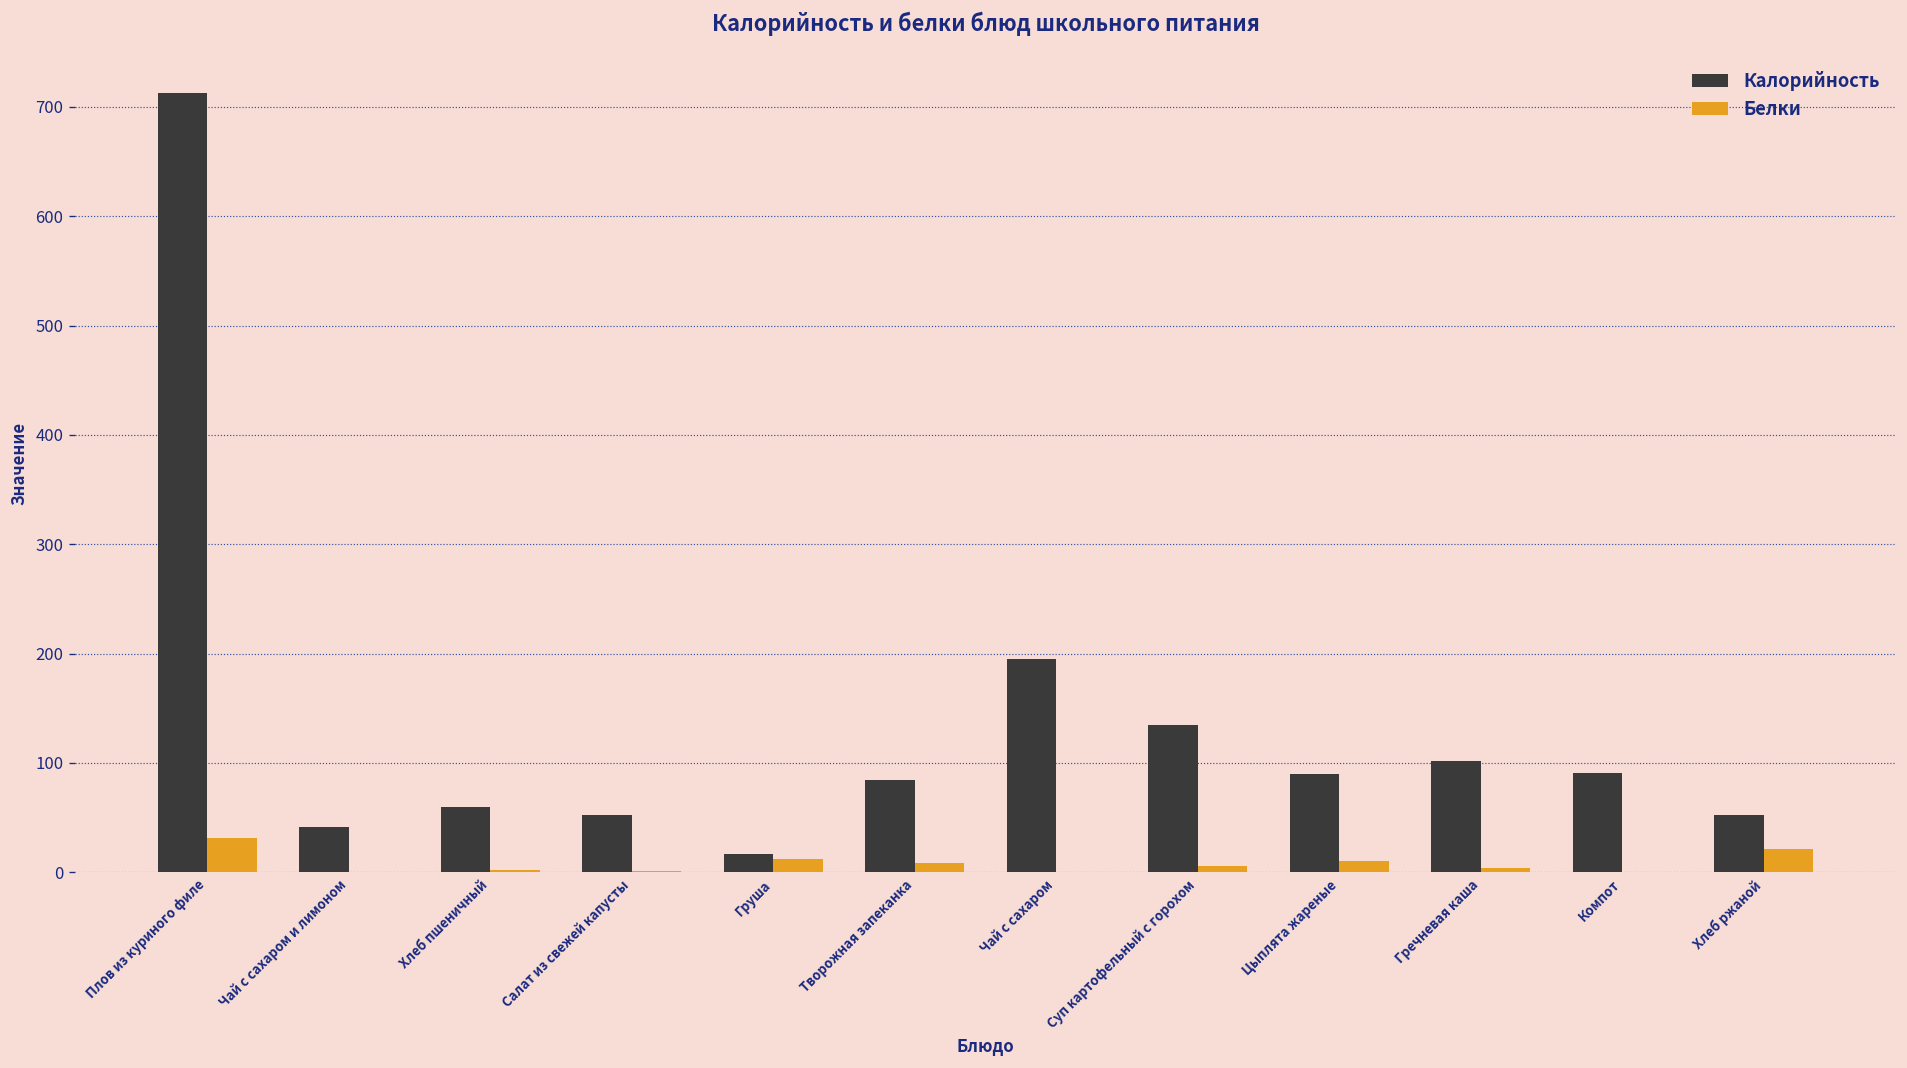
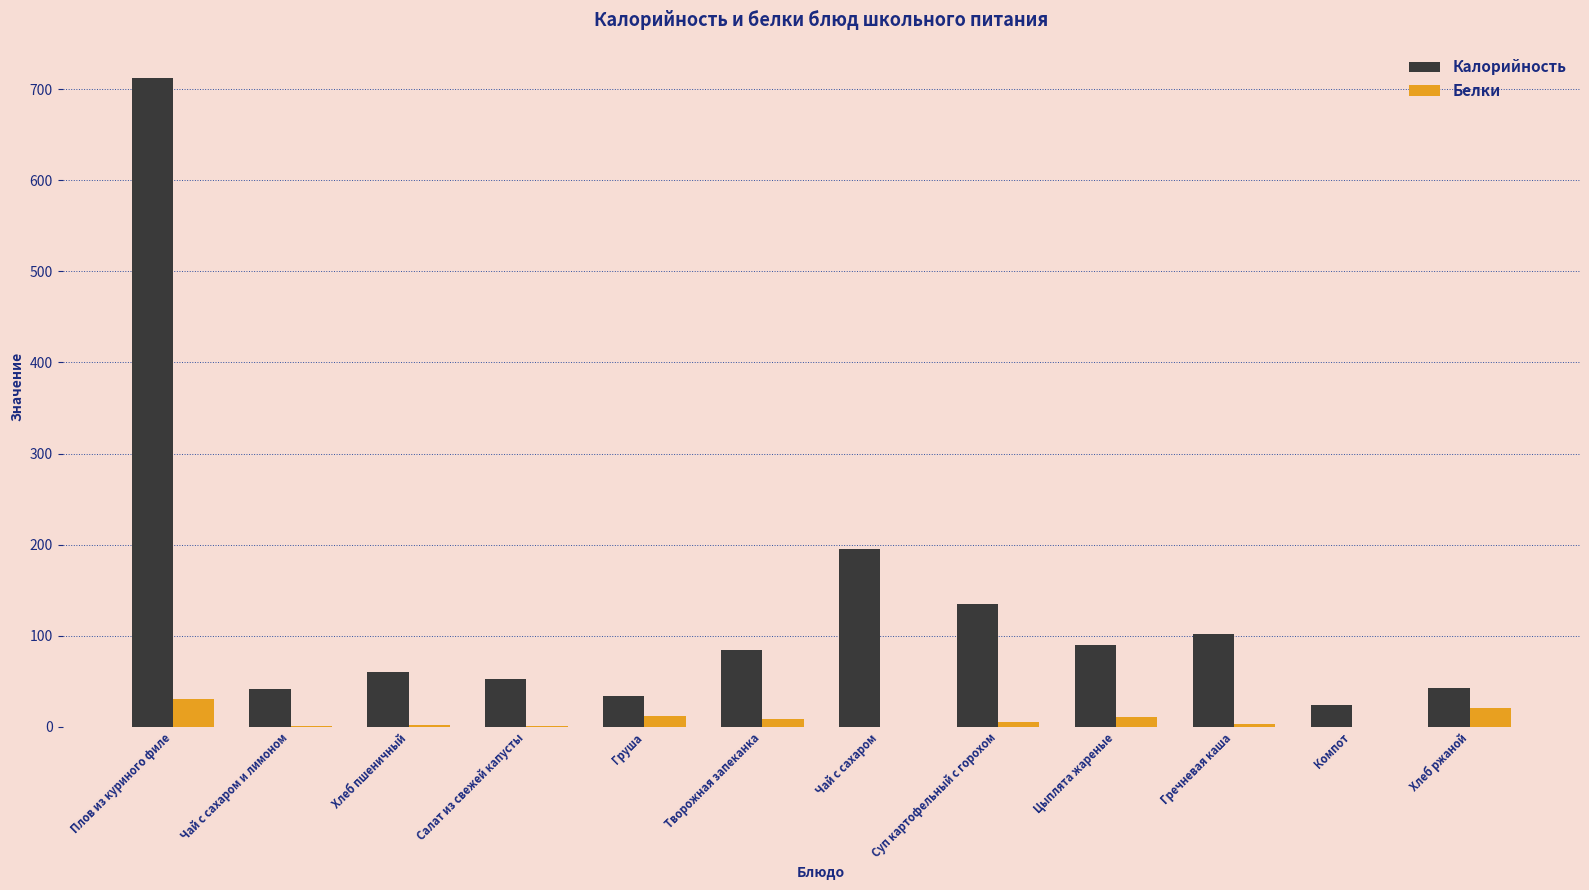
Калорийность, Груша: 20 -> 30
Калорийность, Компот: 90 -> 20
Калорийность, Хлеб ржаной: 50 -> 40
